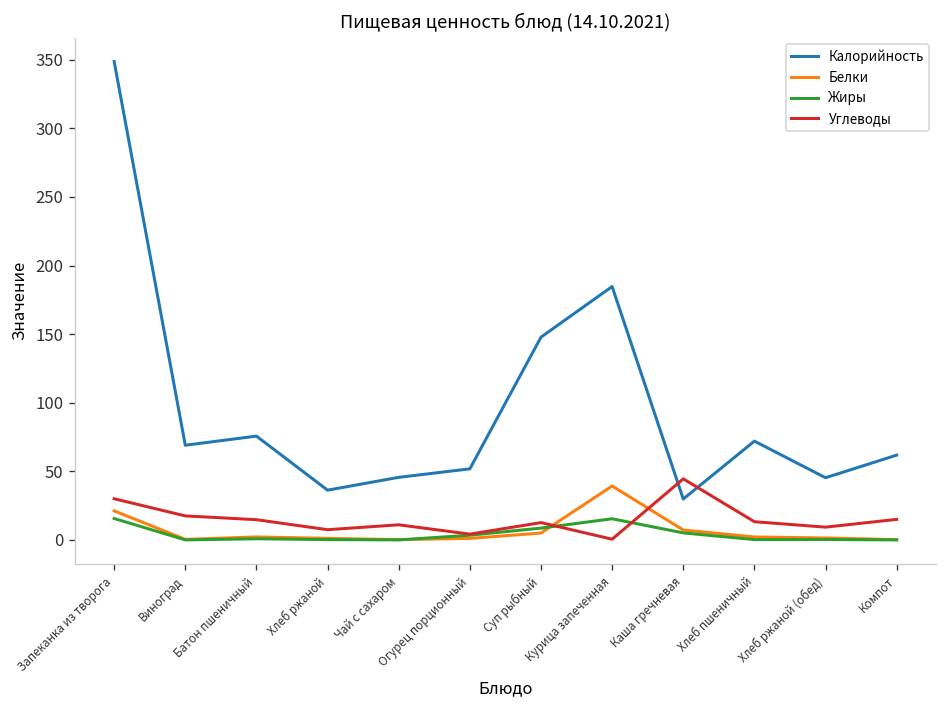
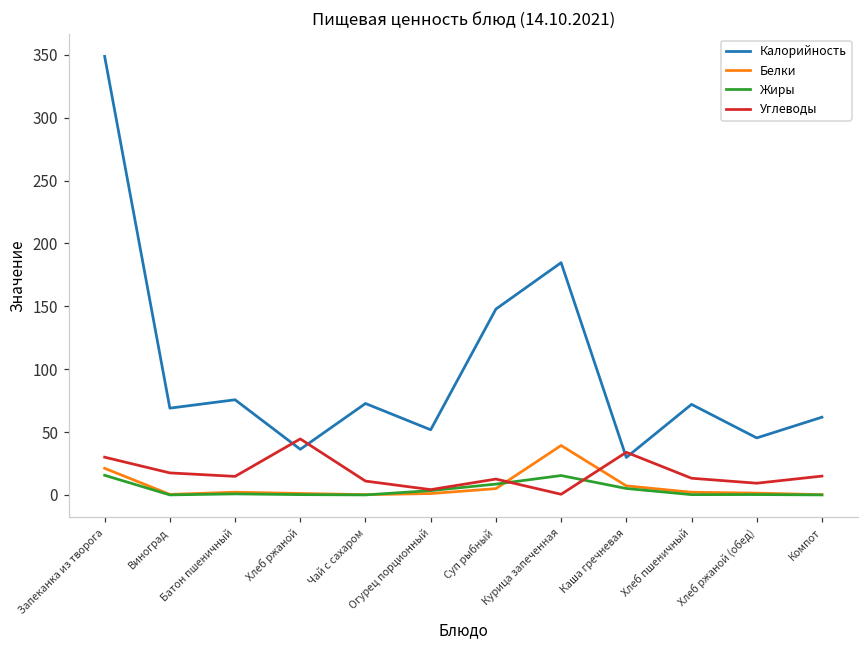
Углеводы, Хлеб ржаной: 7 -> 45
Калорийность, Чай с сахаром: 46 -> 73
Углеводы, Каша гречневая: 45 -> 34
